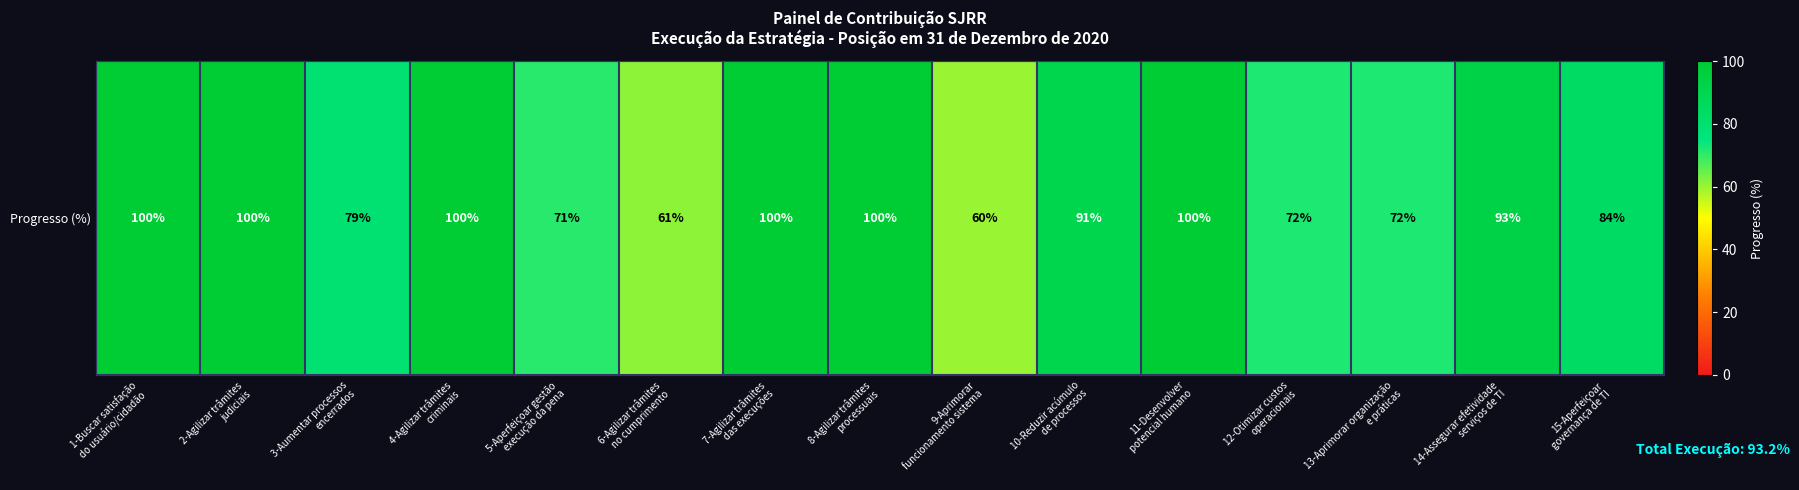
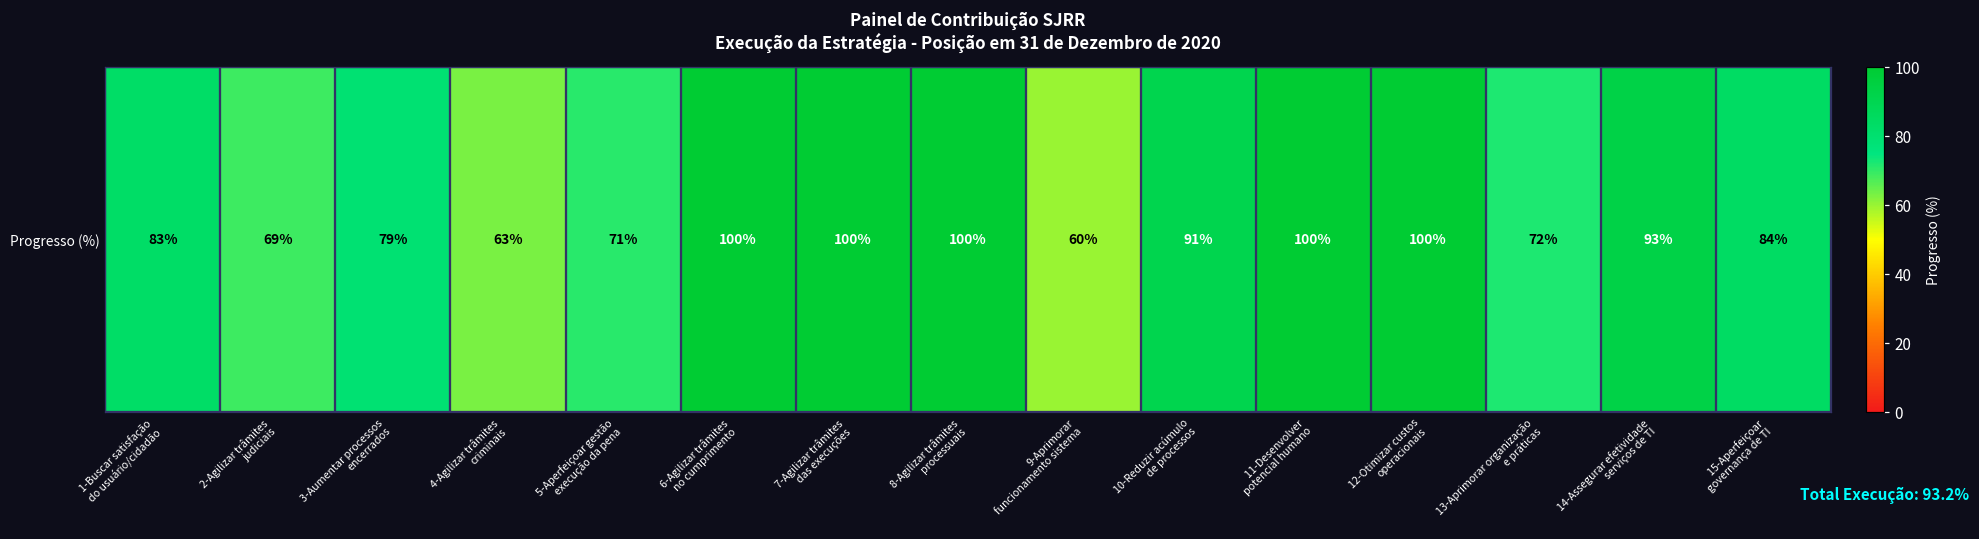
Progresso (%), 1-Buscar satisfação do usuário/cidadão: 100% -> 83%
Progresso (%), 2-Agilizar trâmites judiciais: 100% -> 69%
Progresso (%), 4-Agilizar trâmites criminais: 100% -> 63%
Progresso (%), 6-Agilizar trâmites no cumprimento: 61% -> 100%
Progresso (%), 12-Otimizar custos operacionais: 72% -> 100%
